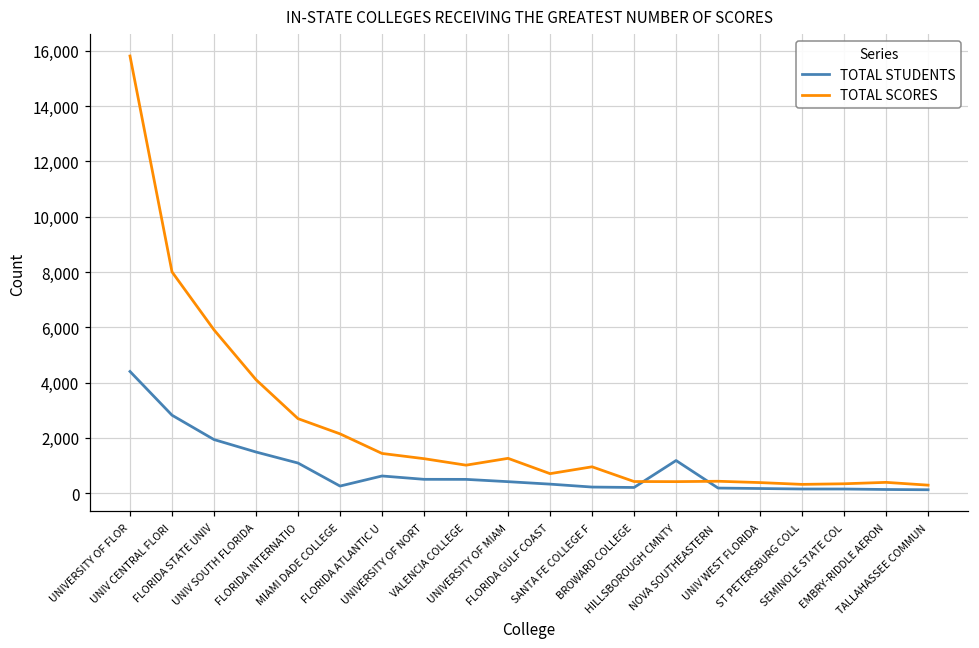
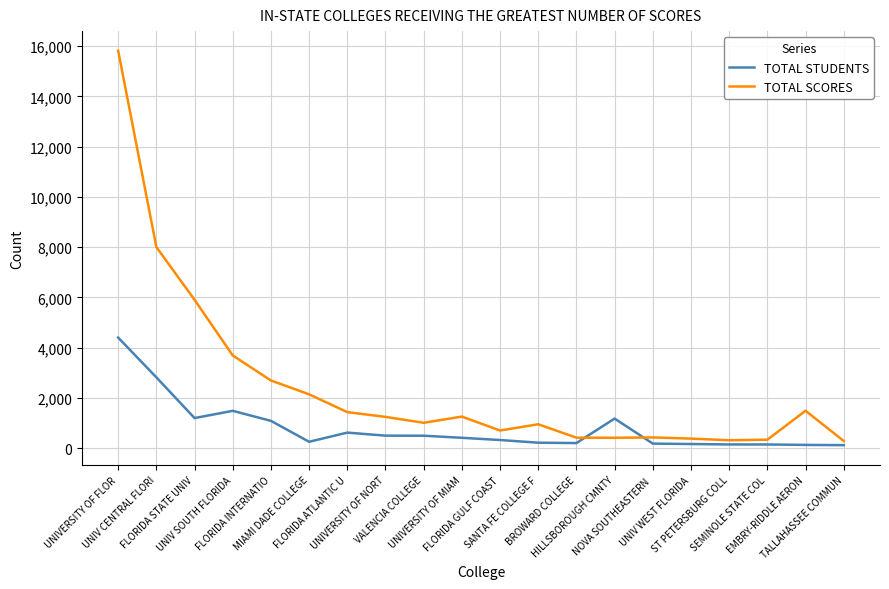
TOTAL STUDENTS, FLORIDA STATE UNIV: 1,900 -> 1,200
TOTAL SCORES, UNIV SOUTH FLORIDA: 4,100 -> 3,700
TOTAL SCORES, EMBRY-RIDDLE AERON: 400 -> 1,500
